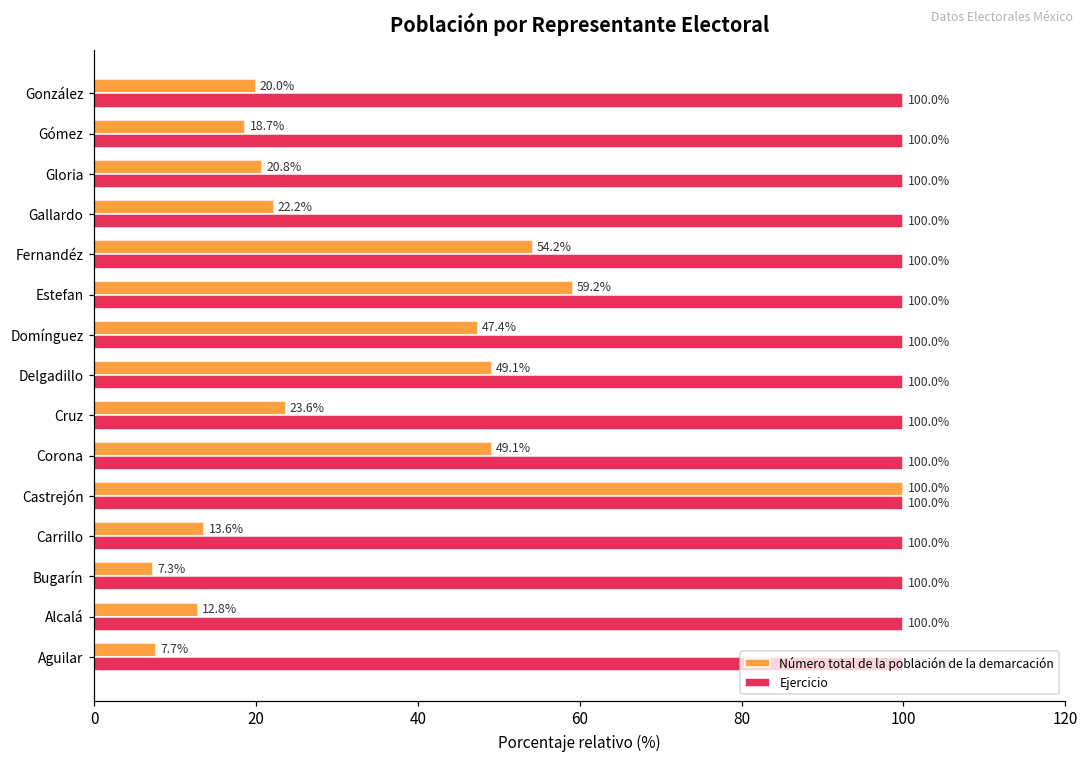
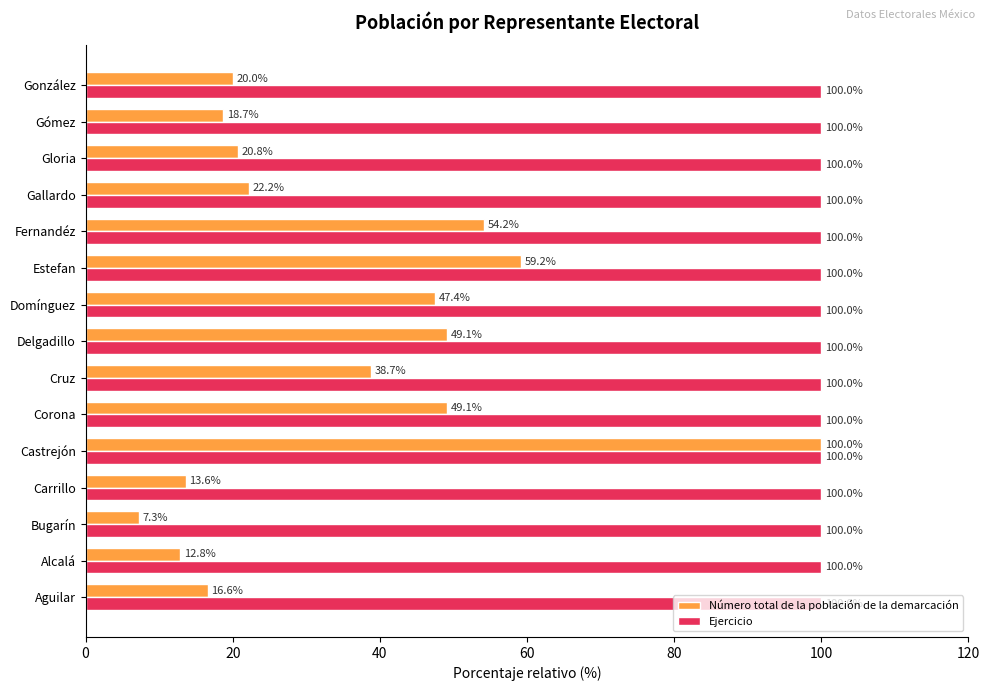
Número total de la población de la demarcación, Cruz: 23.6% -> 38.7%
Número total de la población de la demarcación, Aguilar: 7.7% -> 16.6%
